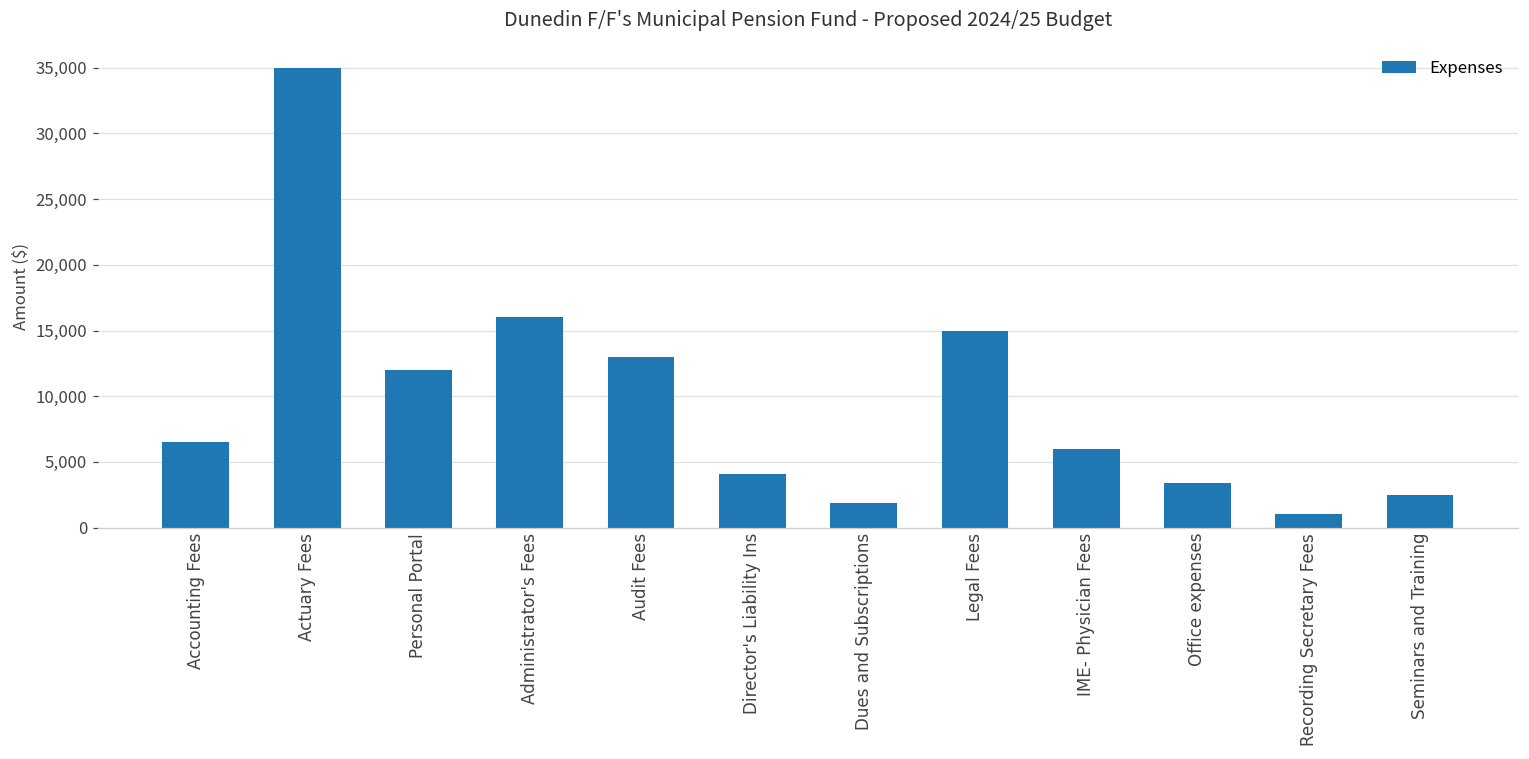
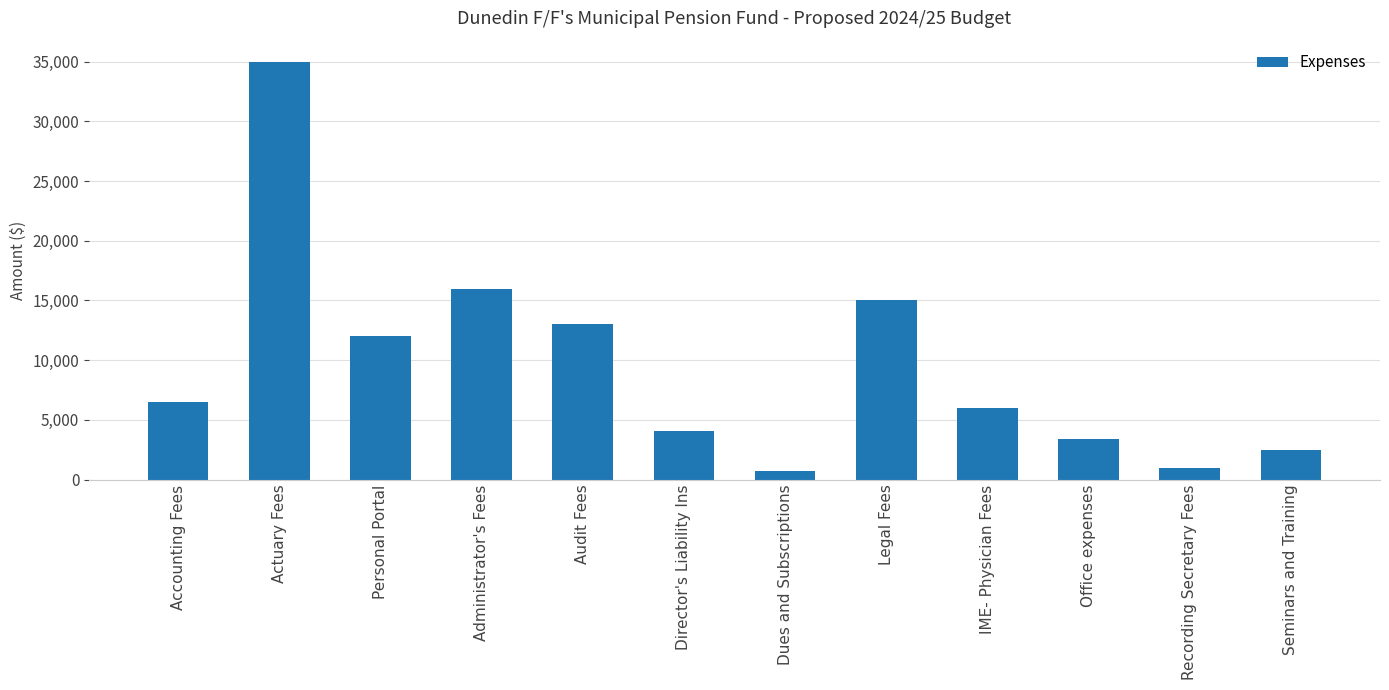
Dues and Subscriptions: 1,900 -> 800
